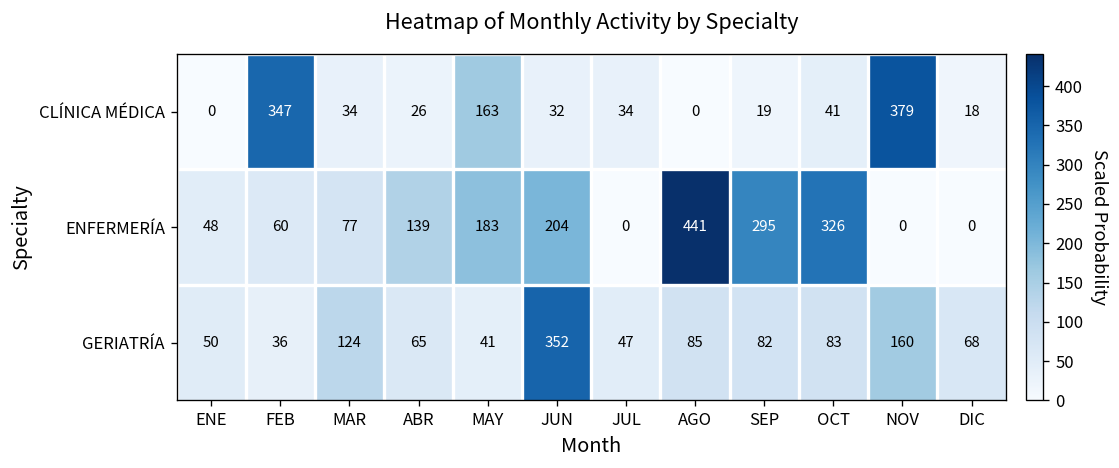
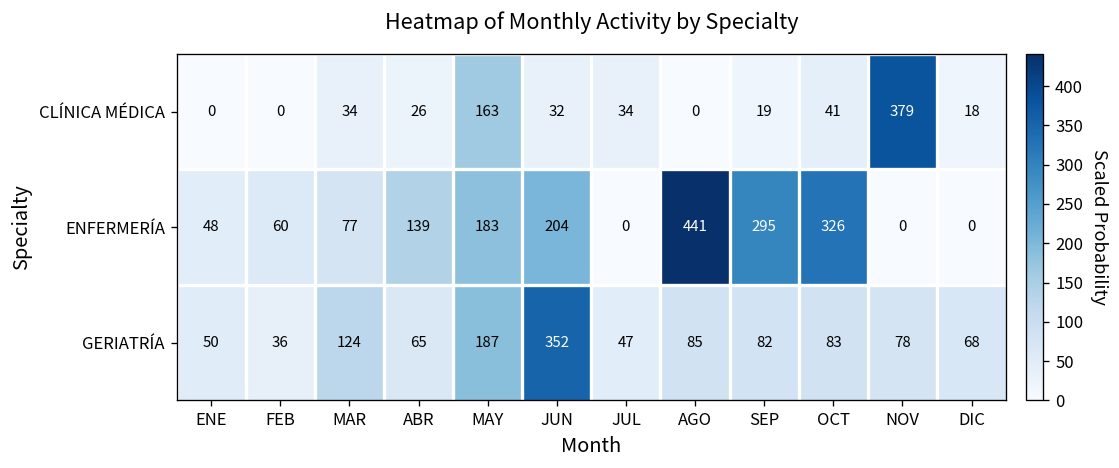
CLÍNICA MÉDICA, FEB: 347 -> 0
GERIATRÍA, MAY: 41 -> 187
GERIATRÍA, NOV: 160 -> 78
